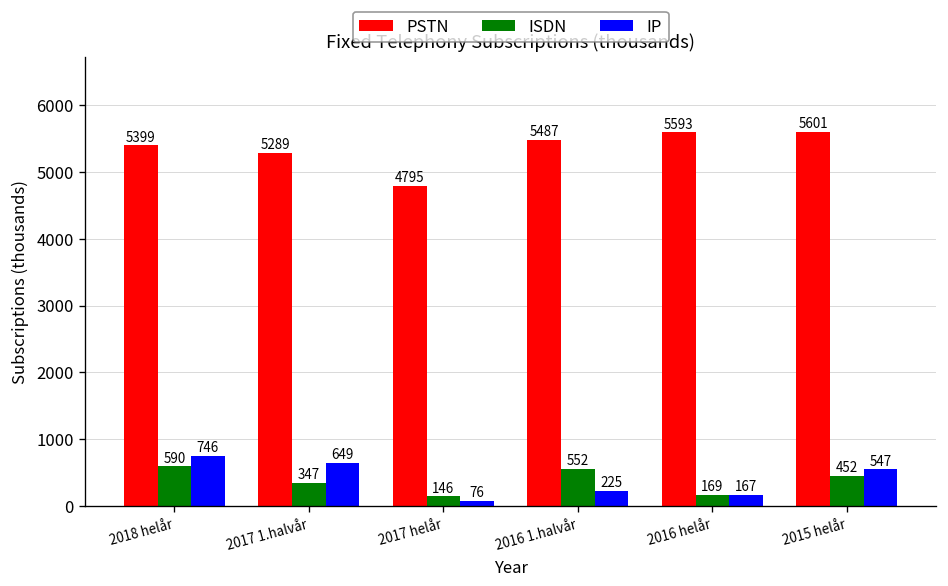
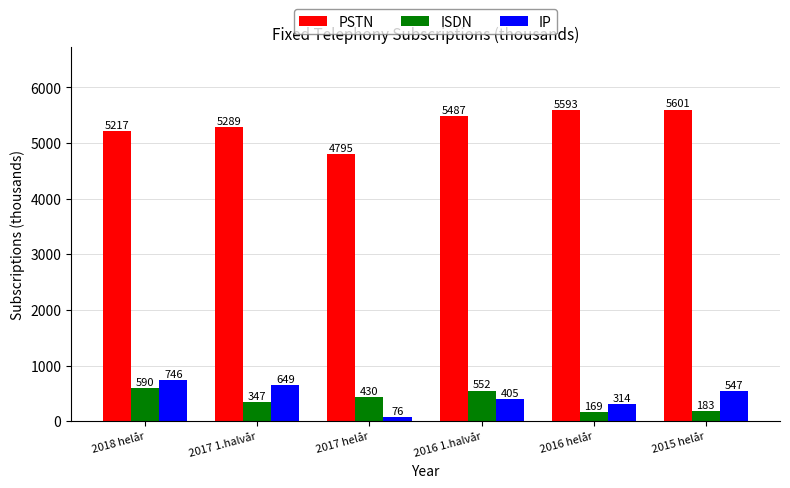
PSTN, 2018 helår: 5399 -> 5217
ISDN, 2017 helår: 146 -> 430
IP, 2016 1.halvår: 225 -> 405
IP, 2016 helår: 167 -> 314
ISDN, 2015 helår: 452 -> 183
